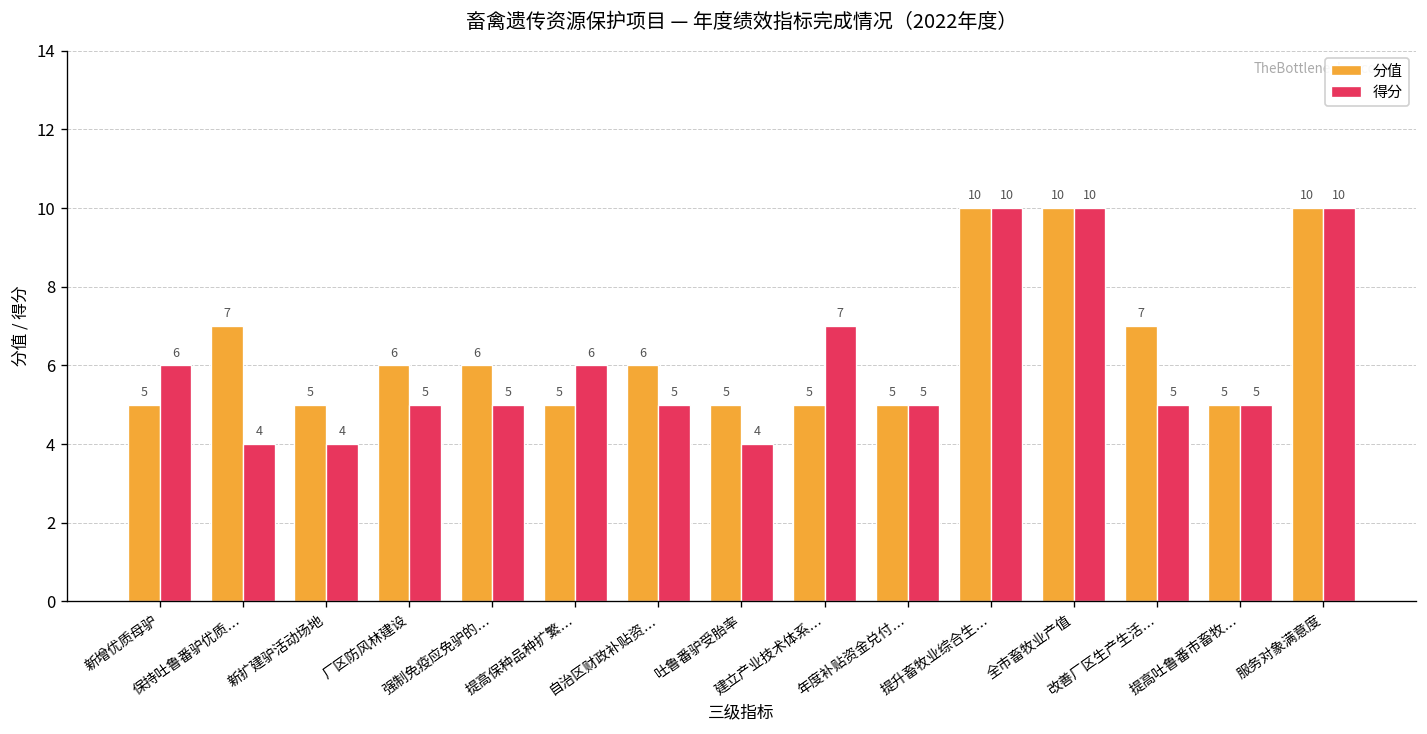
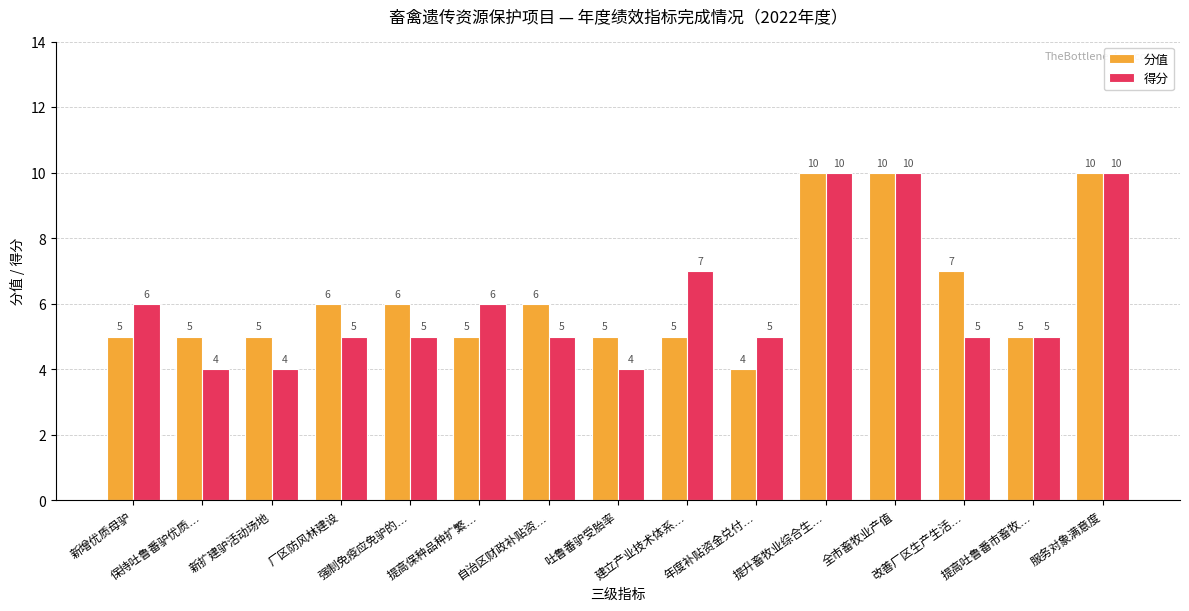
分值, 保持吐鲁番驴优质…: 7 -> 5
分值, 年度补贴资金兑付…: 5 -> 4
